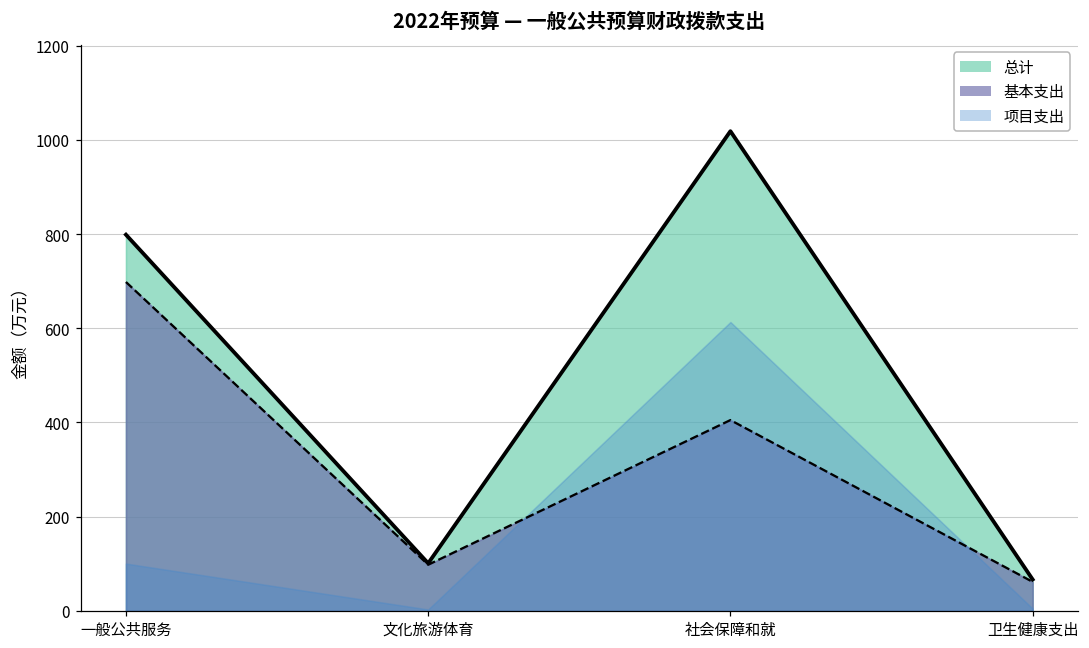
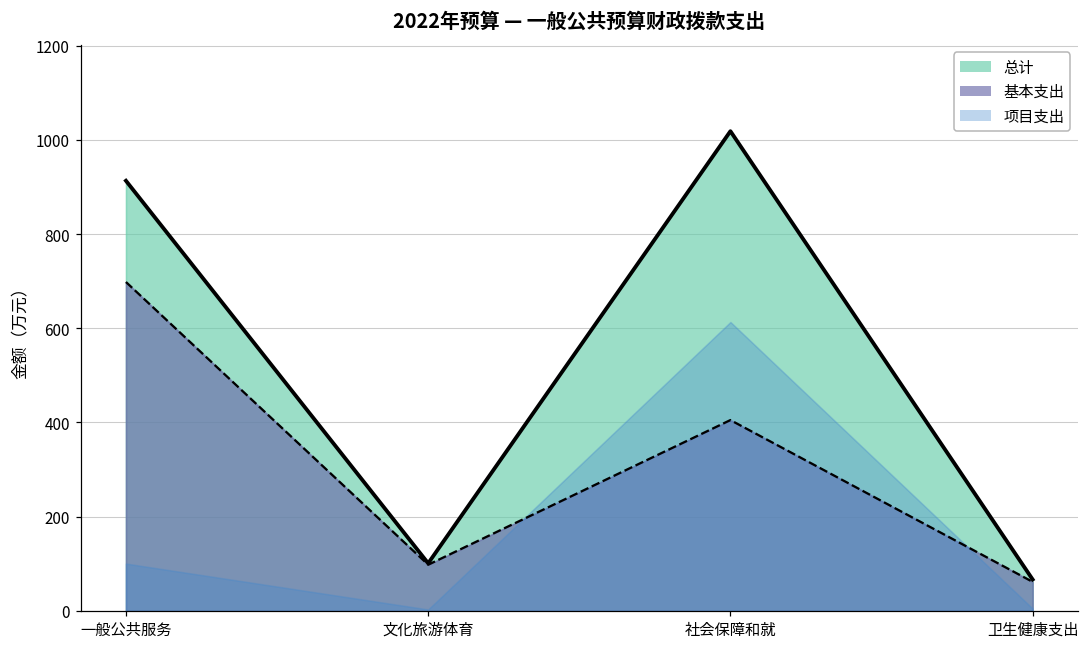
总计, 一般公共服务: 800 -> 910
